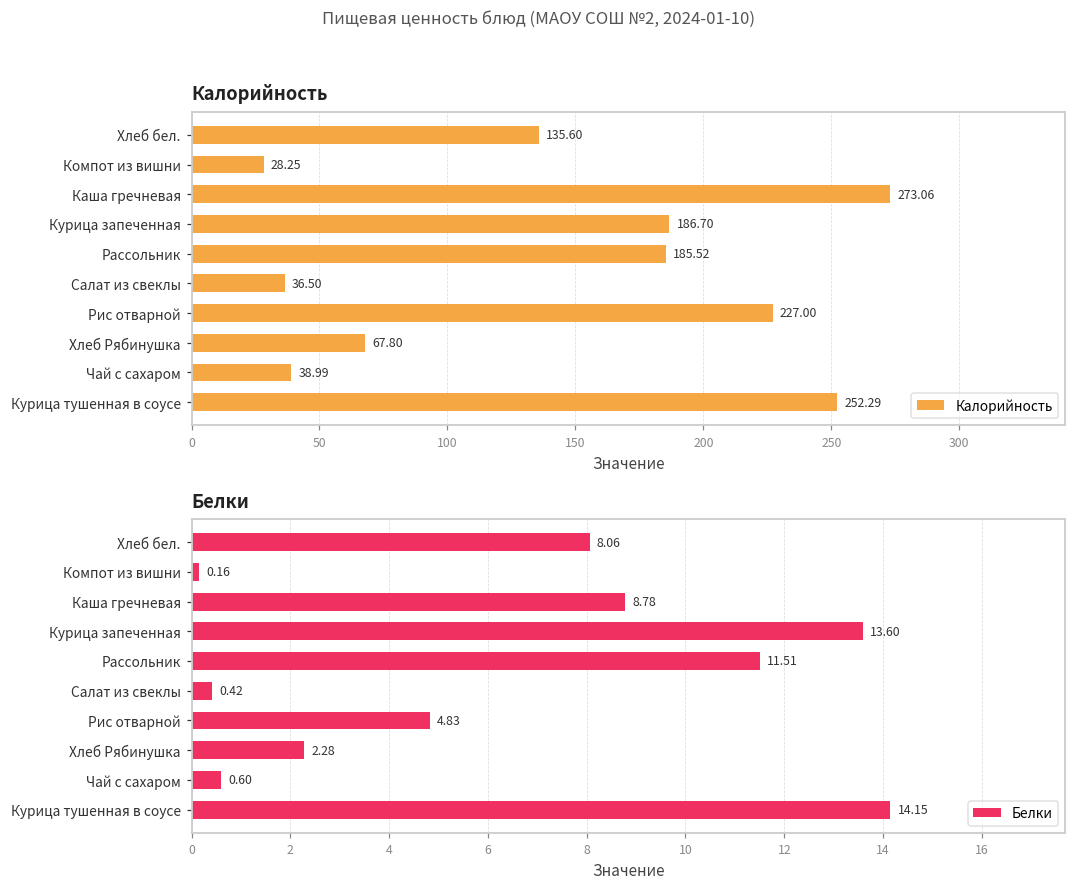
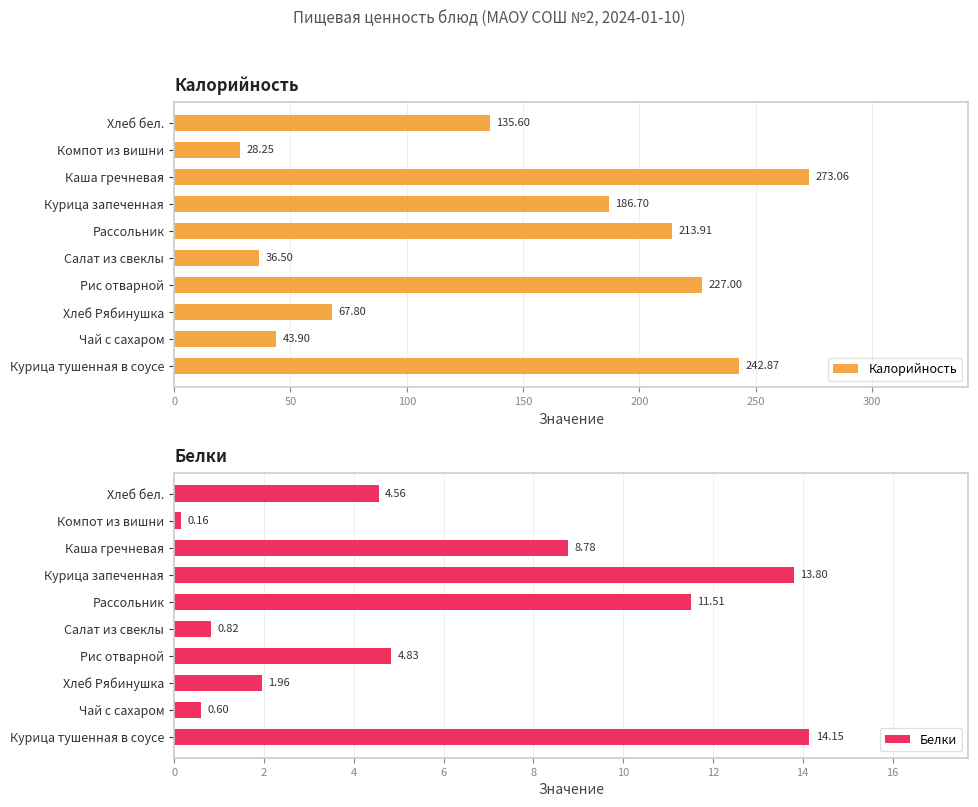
Калорийность, Рассольник: 185.52 -> 213.91
Калорийность, Чай с сахаром: 38.99 -> 43.90
Калорийность, Курица тушенная в соусе: 252.29 -> 242.87
Белки, Хлеб бел.: 8.06 -> 4.56
Белки, Курица запеченная: 13.60 -> 13.80
Белки, Салат из свеклы: 0.42 -> 0.82
Белки, Хлеб Рябинушка: 2.28 -> 1.96
